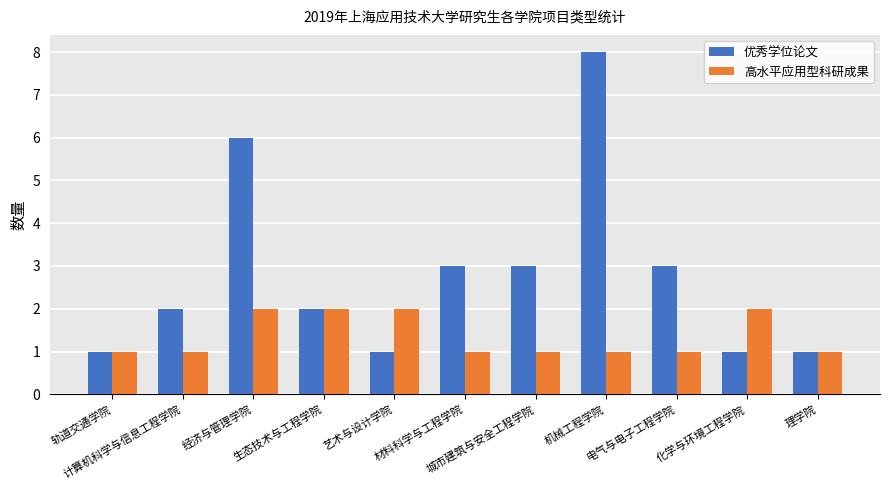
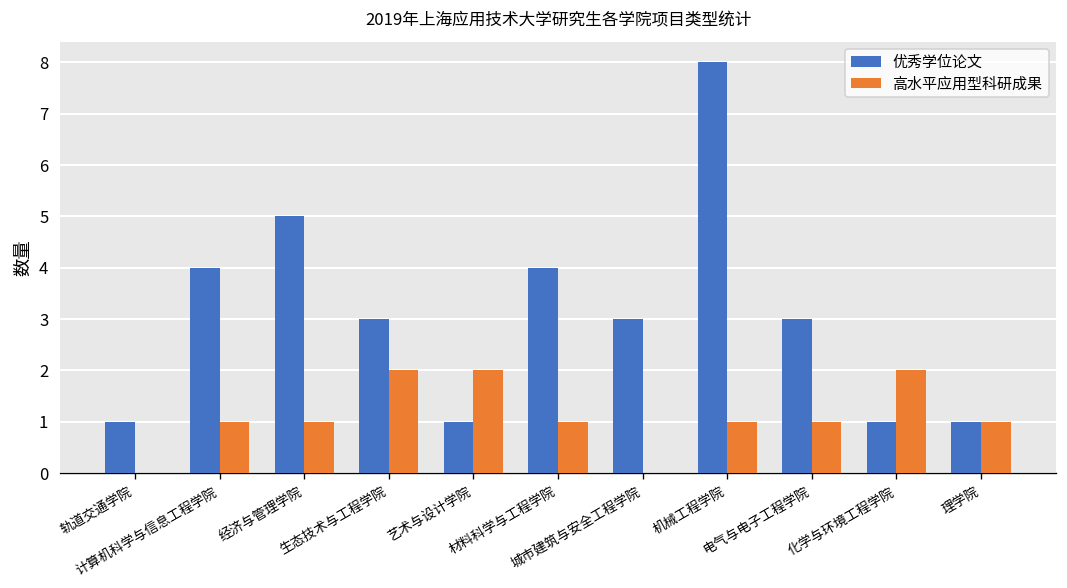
高水平应用型科研成果, 轨道交通学院: 1 -> 0
优秀学位论文, 计算机科学与信息工程学院: 2 -> 4
优秀学位论文, 经济与管理学院: 6 -> 5
高水平应用型科研成果, 经济与管理学院: 2 -> 1
优秀学位论文, 生态技术与工程学院: 2 -> 3
优秀学位论文, 材料科学与工程学院: 3 -> 4
高水平应用型科研成果, 城市建筑与安全工程学院: 1 -> 0
